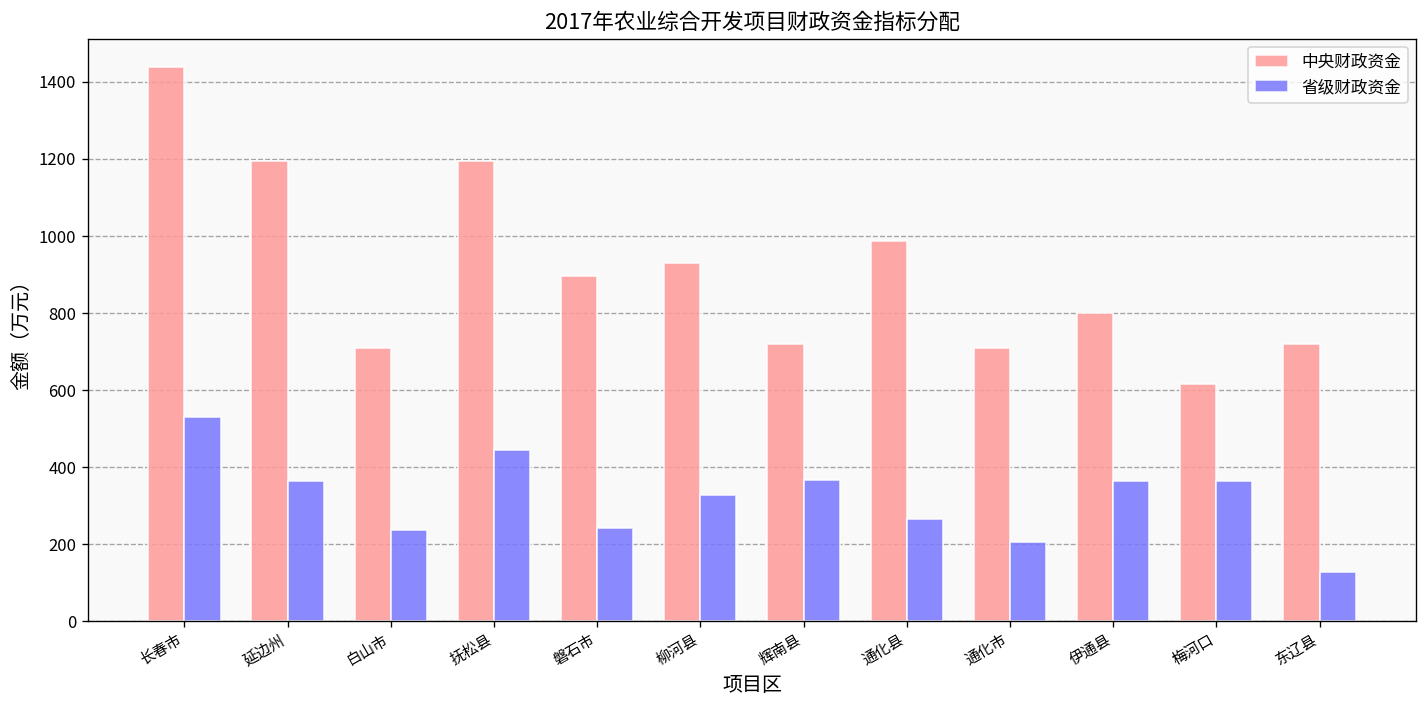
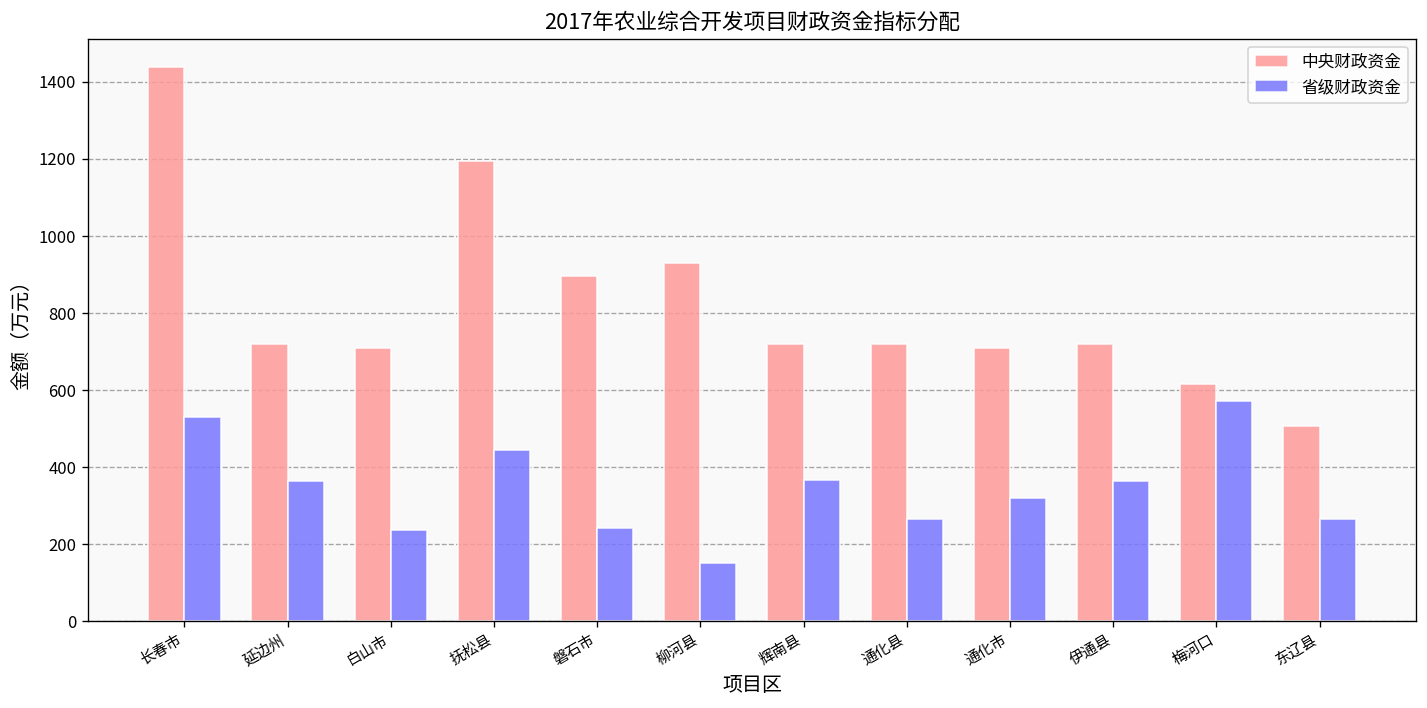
中央财政资金, 延边州: 1200 -> 720
省级财政资金, 柳河县: 330 -> 150
中央财政资金, 通化县: 990 -> 720
省级财政资金, 通化市: 210 -> 320
中央财政资金, 伊通县: 800 -> 720
省级财政资金, 梅河口: 360 -> 570
中央财政资金, 东辽县: 720 -> 510
省级财政资金, 东辽县: 130 -> 270
